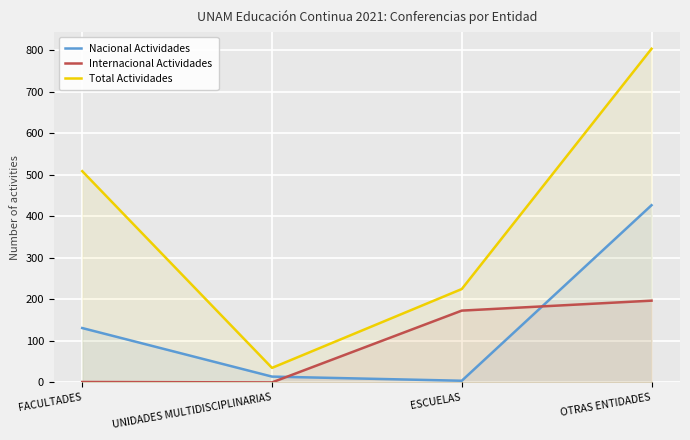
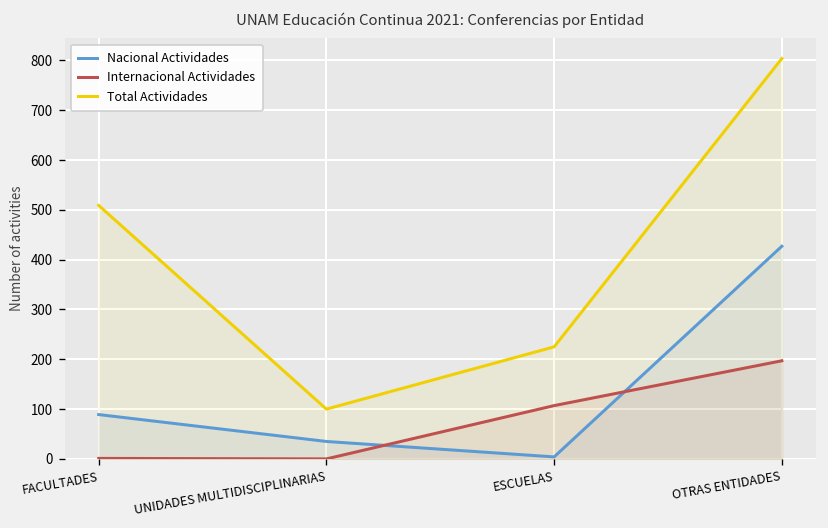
Nacional Actividades, FACULTADES: 130 -> 90
Nacional Actividades, UNIDADES MULTIDISCIPLINARIAS: 10 -> 40
Total Actividades, UNIDADES MULTIDISCIPLINARIAS: 40 -> 100
Internacional Actividades, ESCUELAS: 170 -> 110
